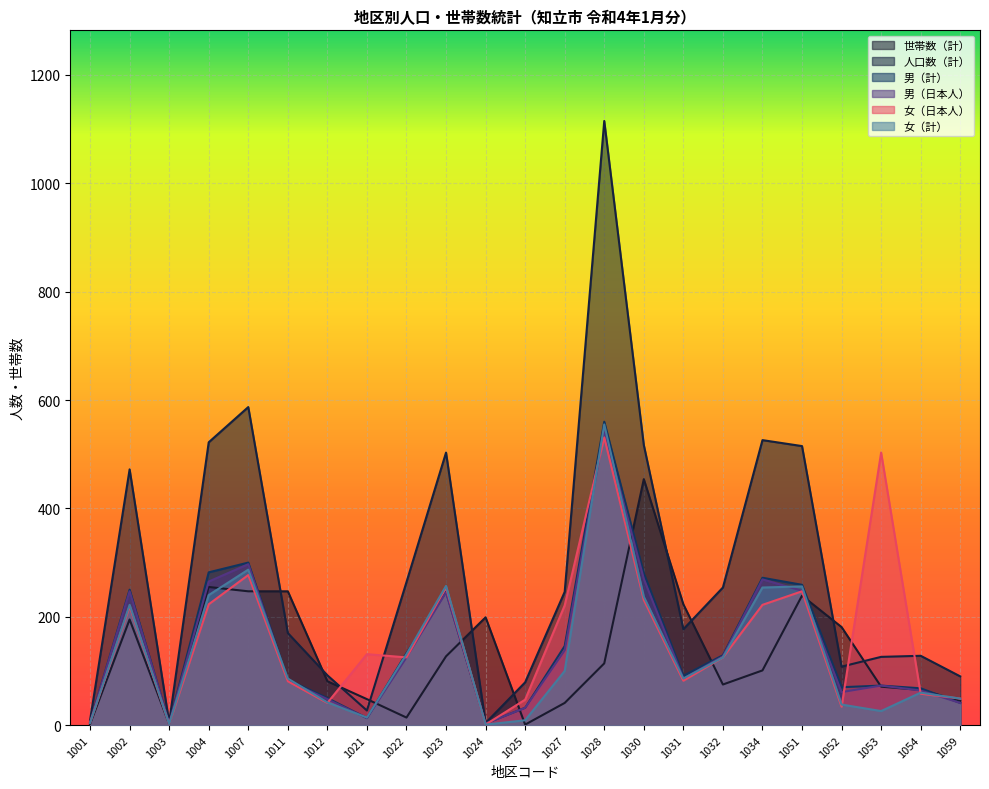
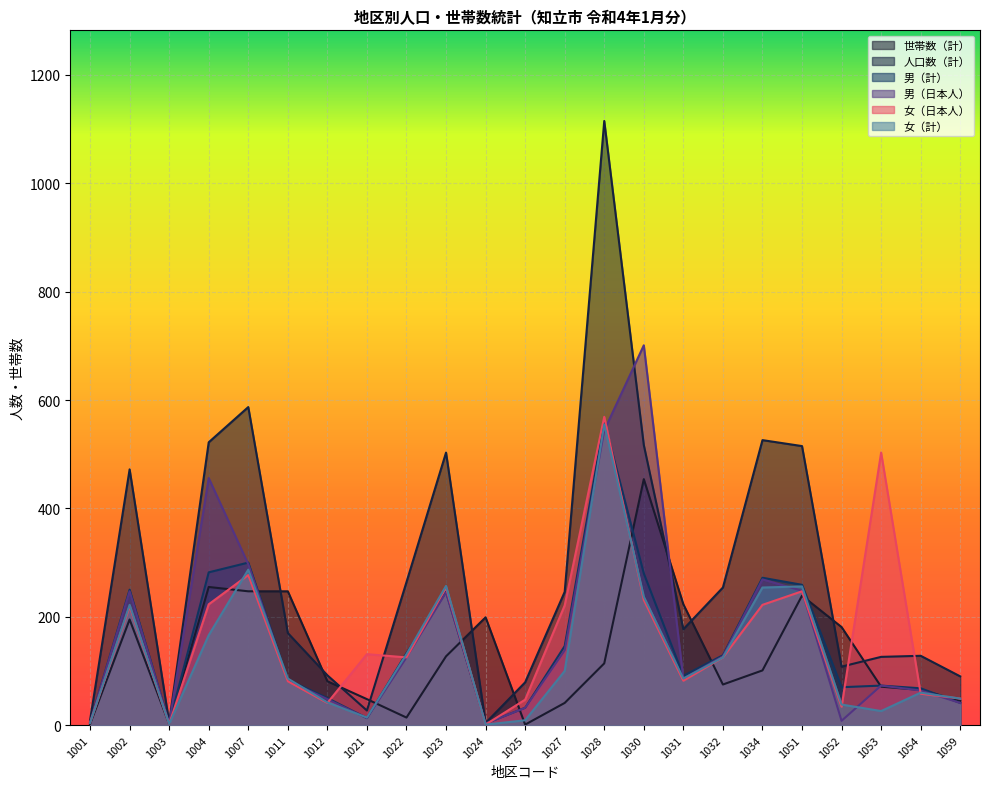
男（日本人）, 1004: 270 -> 460
女（計）, 1004: 240 -> 170
女（日本人）, 1028: 530 -> 570
男（日本人）, 1030: 270 -> 700
男（日本人）, 1052: 60 -> 10
